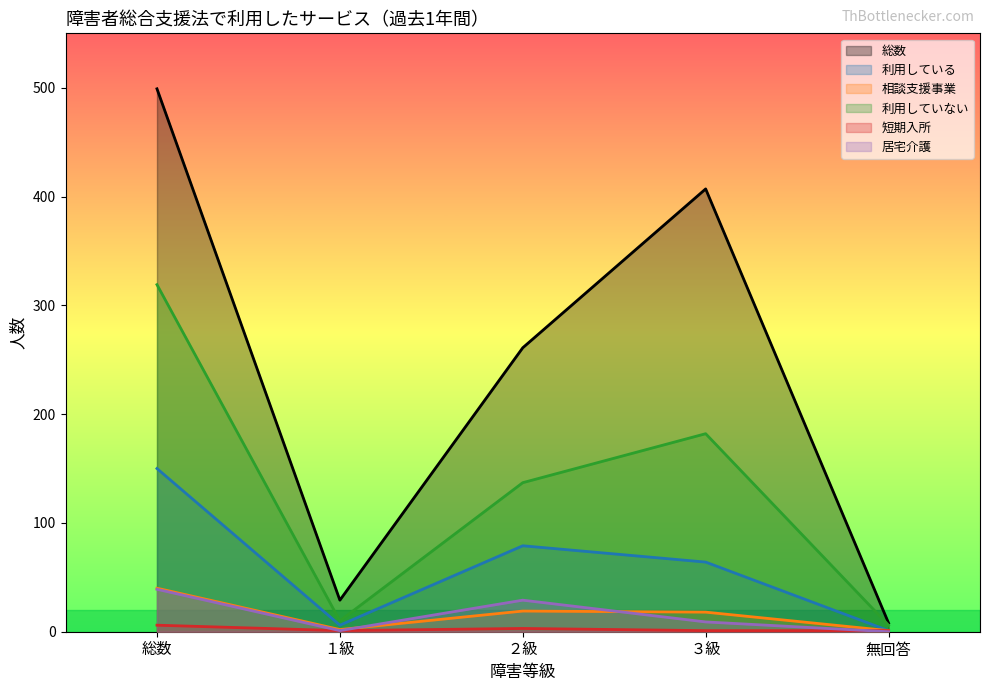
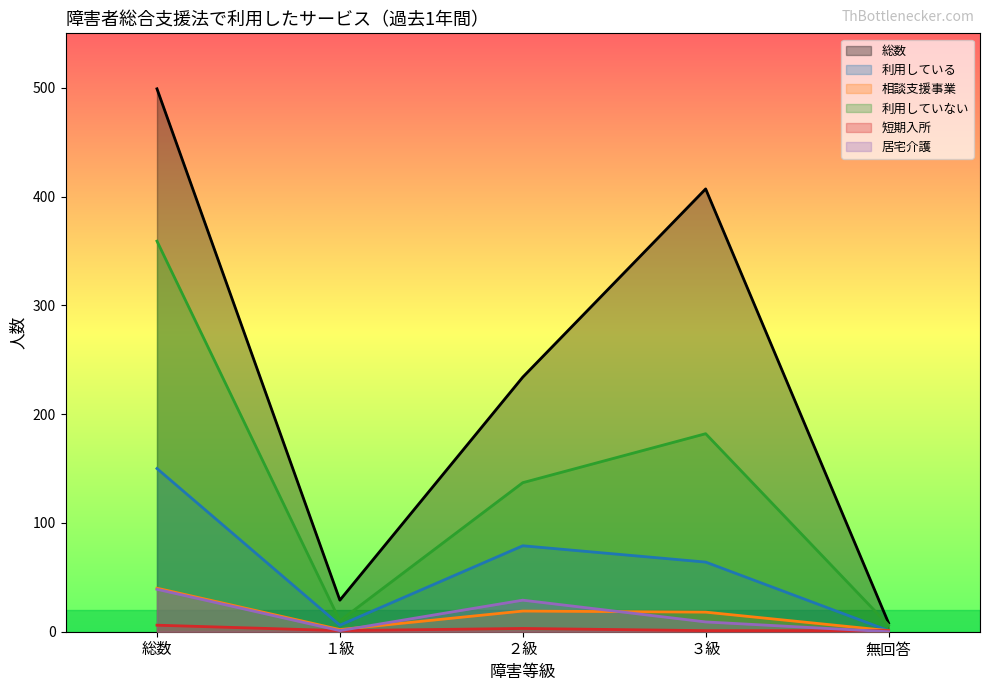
利用していない, 総数: 319 -> 359
総数, ２級: 261 -> 234
